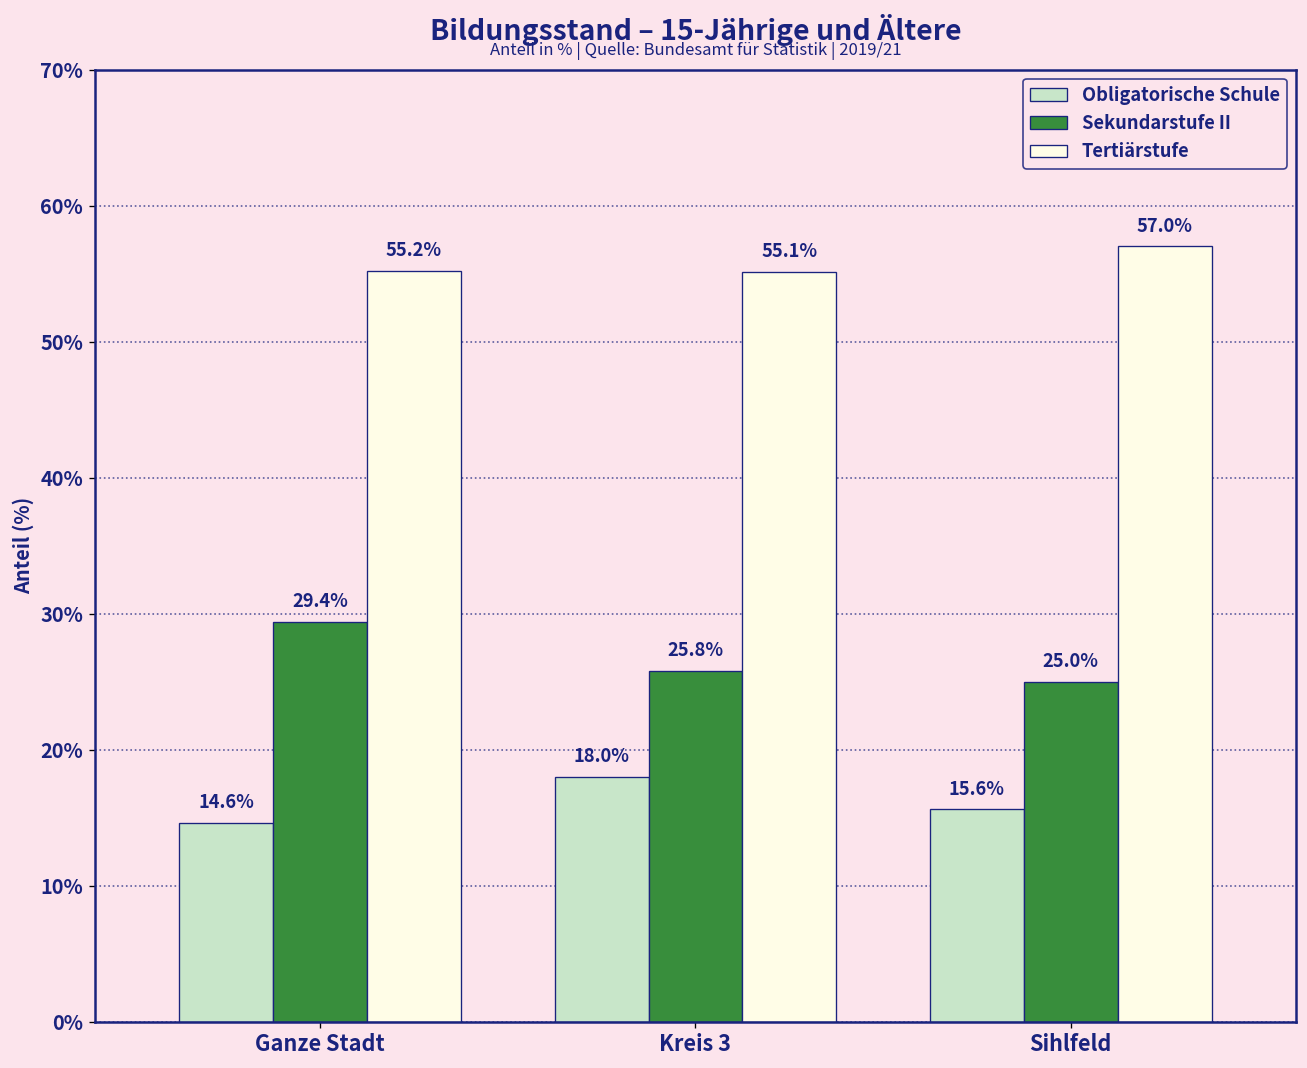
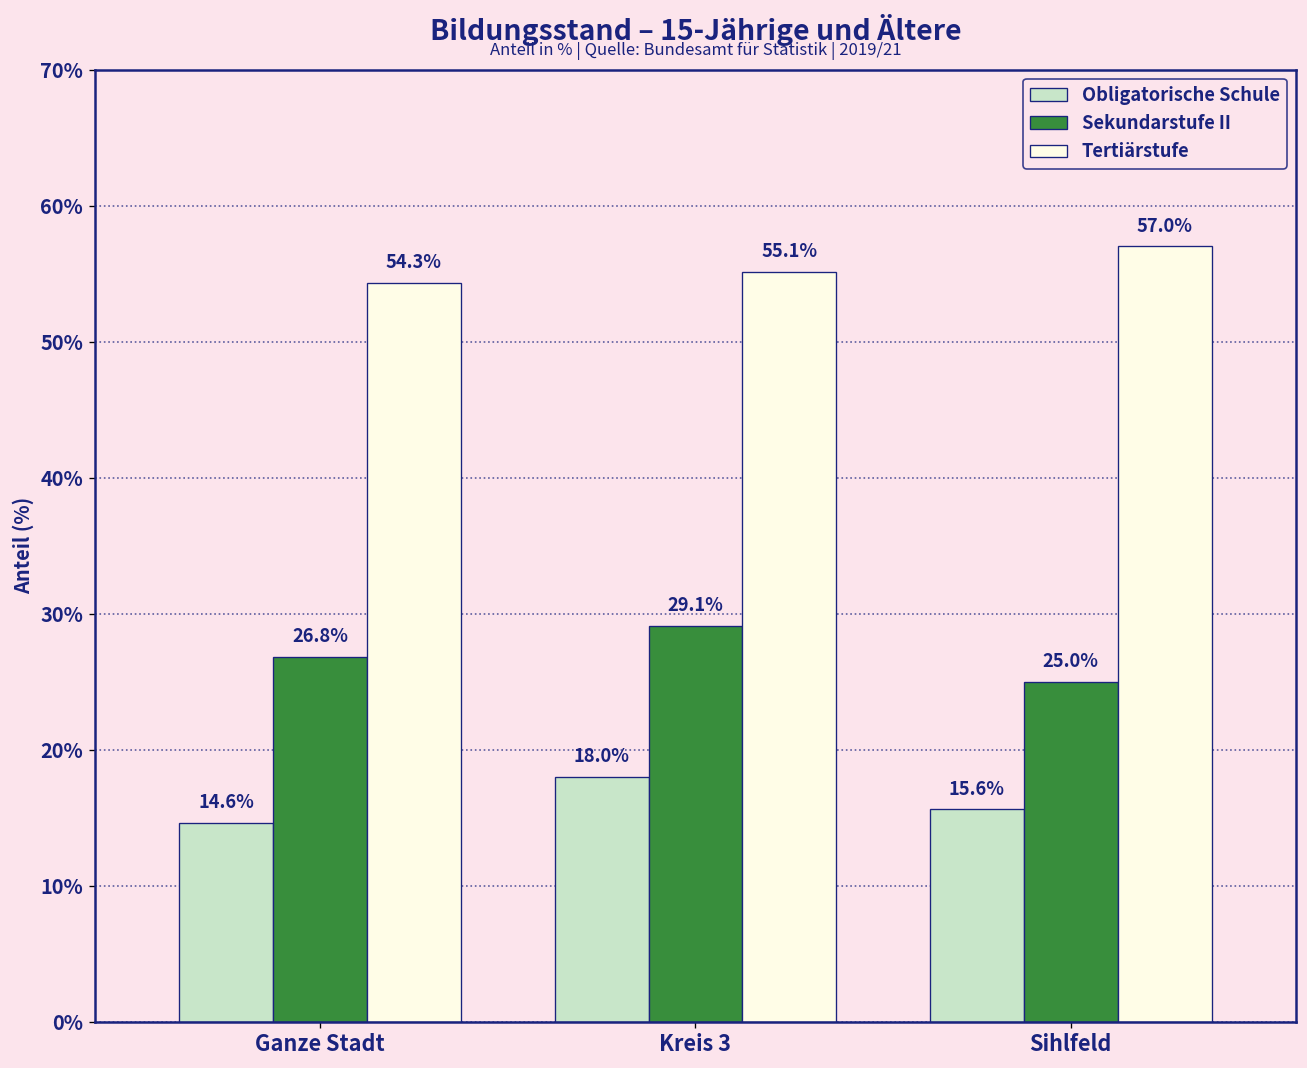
Sekundarstufe II, Ganze Stadt: 29.4% -> 26.8%
Tertiärstufe, Ganze Stadt: 55.2% -> 54.3%
Sekundarstufe II, Kreis 3: 25.8% -> 29.1%
